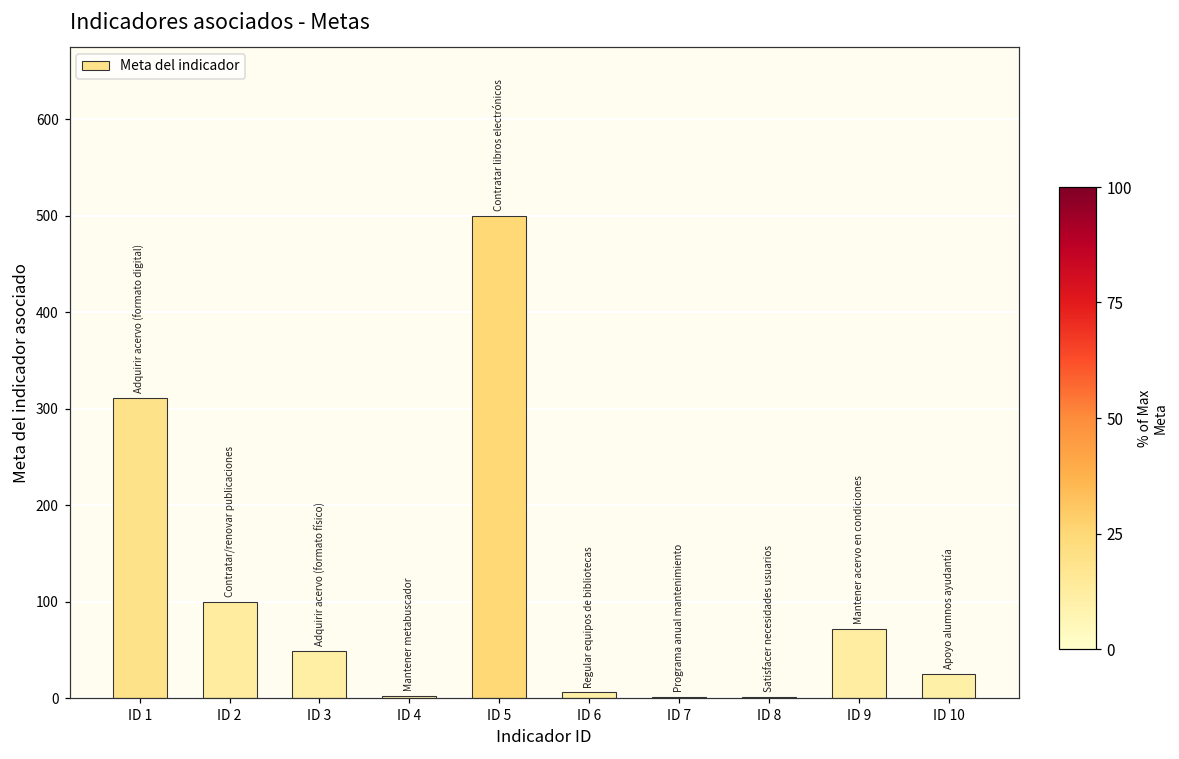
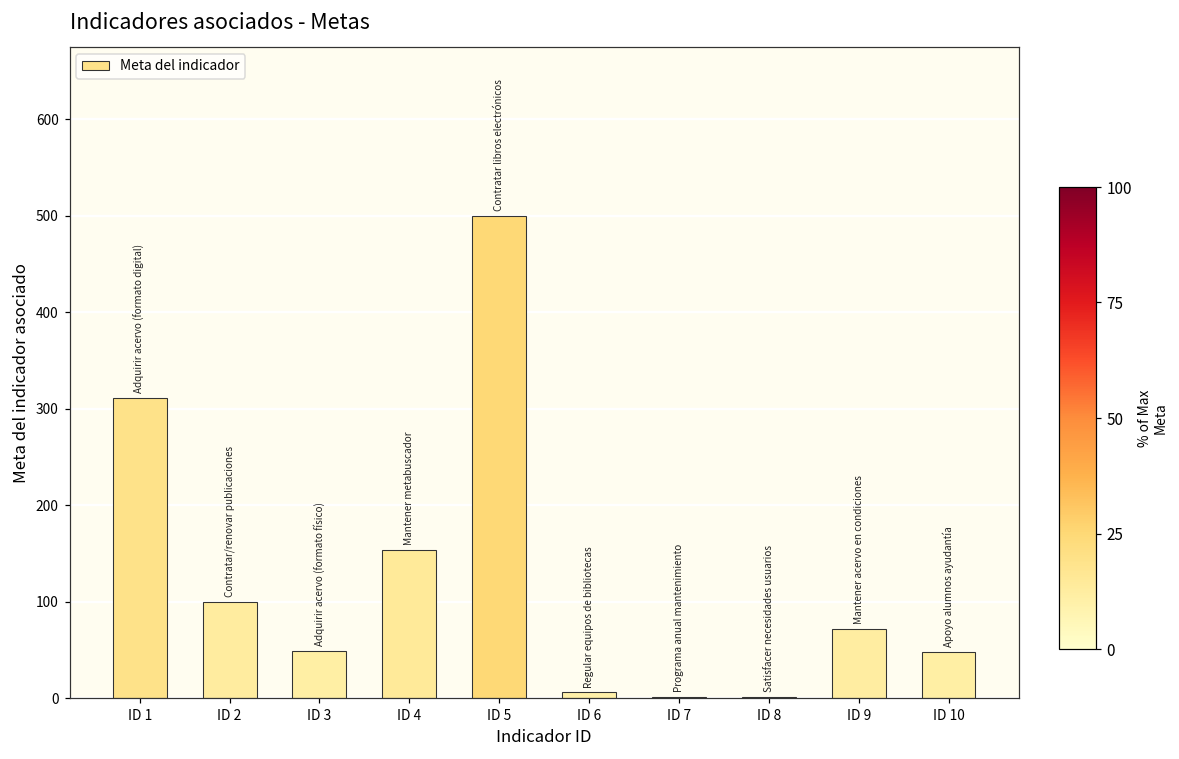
ID 4: 0 -> 150
ID 10: 30 -> 50
